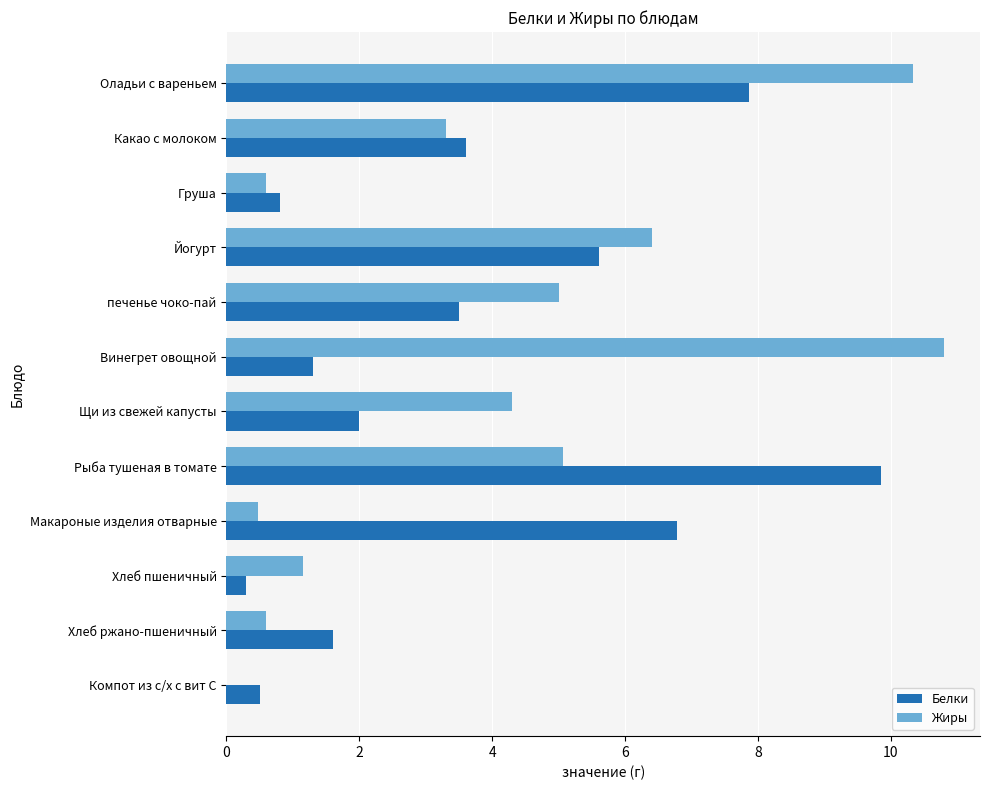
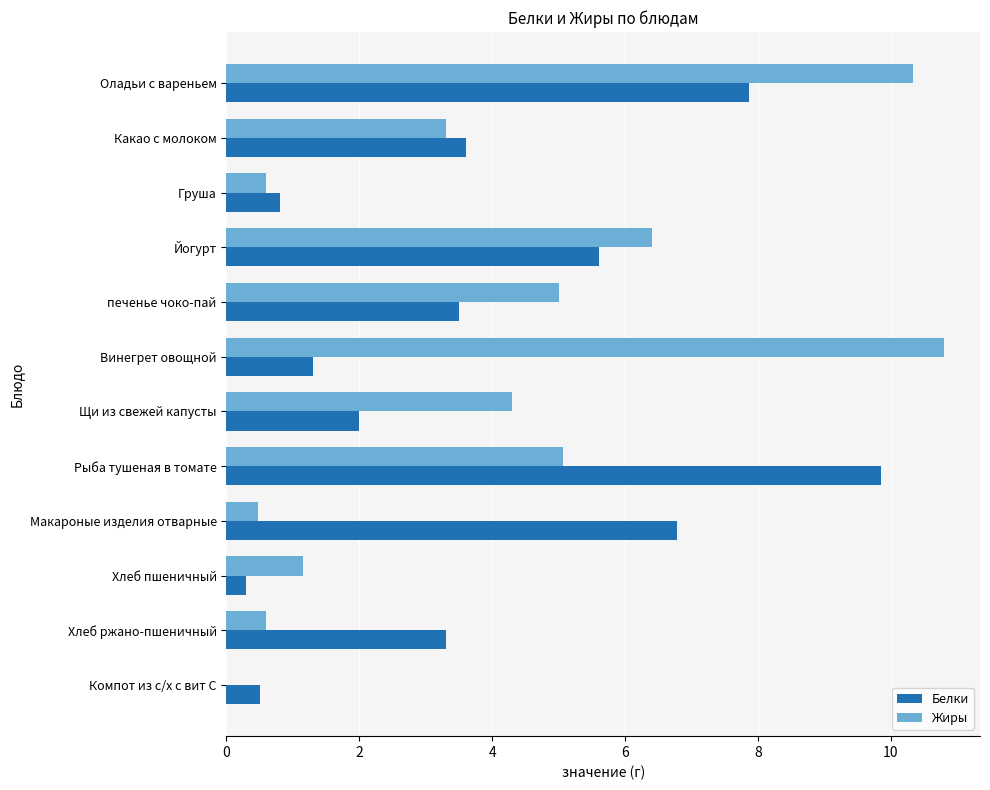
Белки, Хлеб ржано-пшеничный: 1.6 -> 3.3
